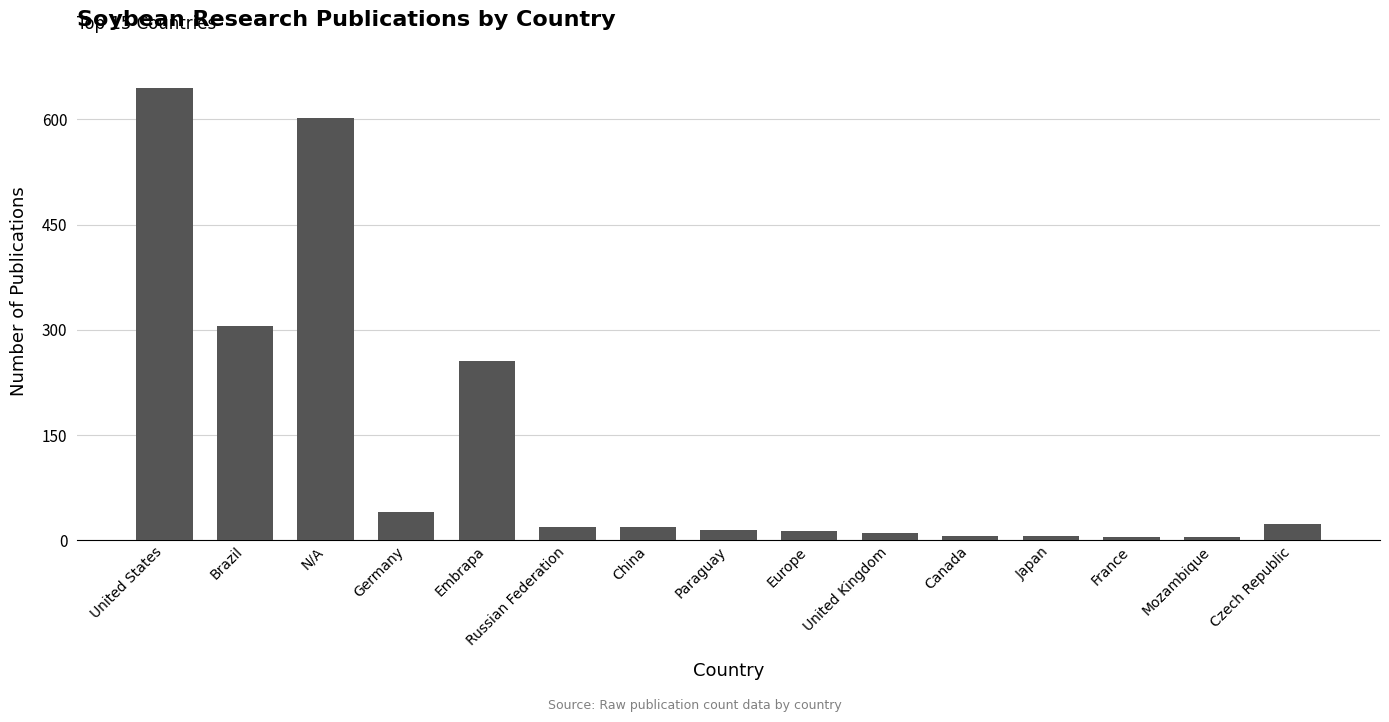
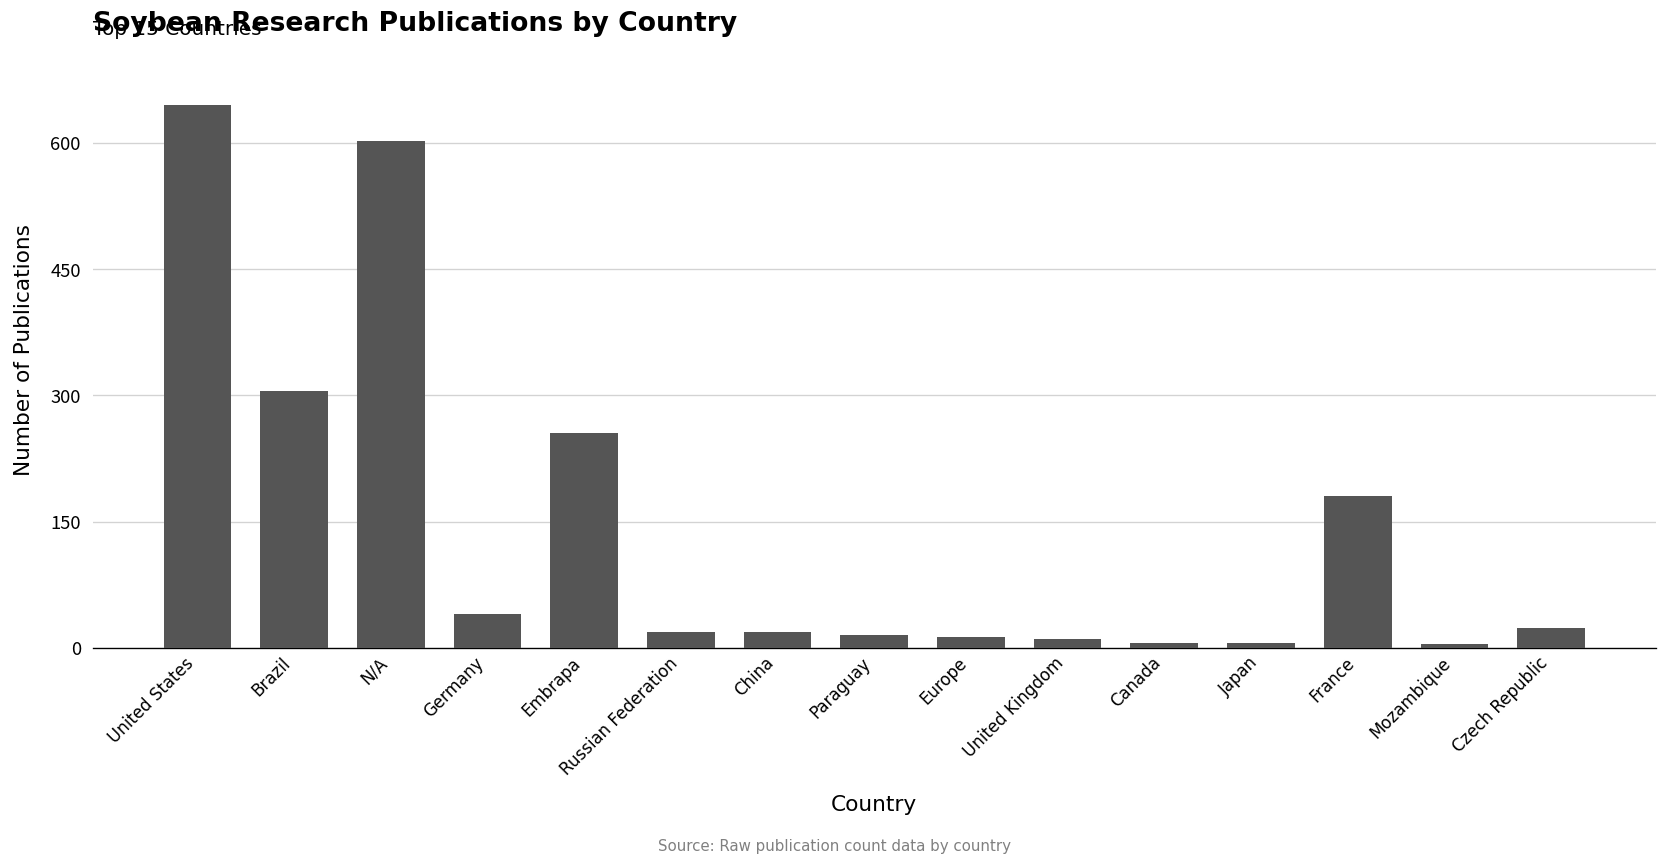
France: 10 -> 180
